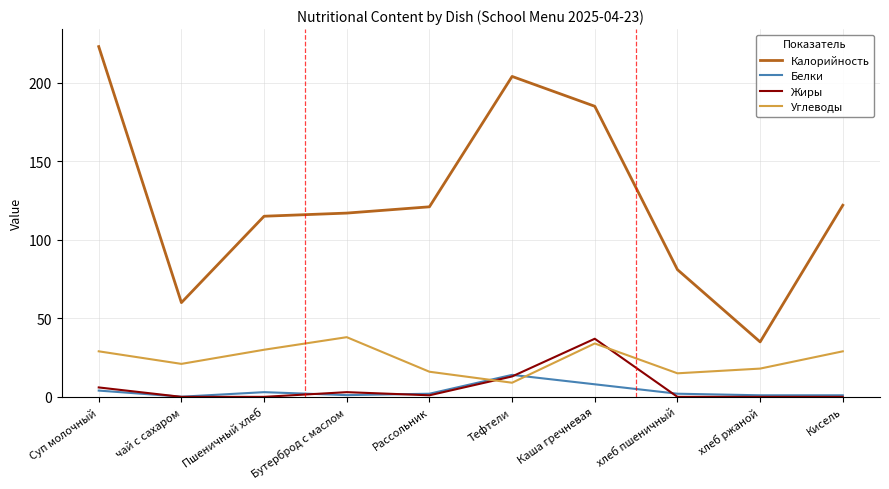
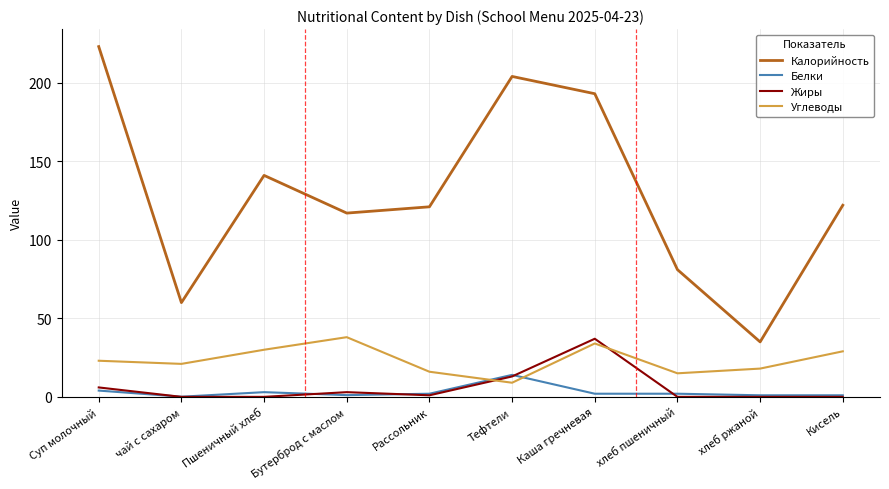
Углеводы, Суп молочный: 29 -> 23
Калорийность, Пшеничный хлеб: 115 -> 141
Калорийность, Каша гречневая: 185 -> 193
Белки, Каша гречневая: 8 -> 2
